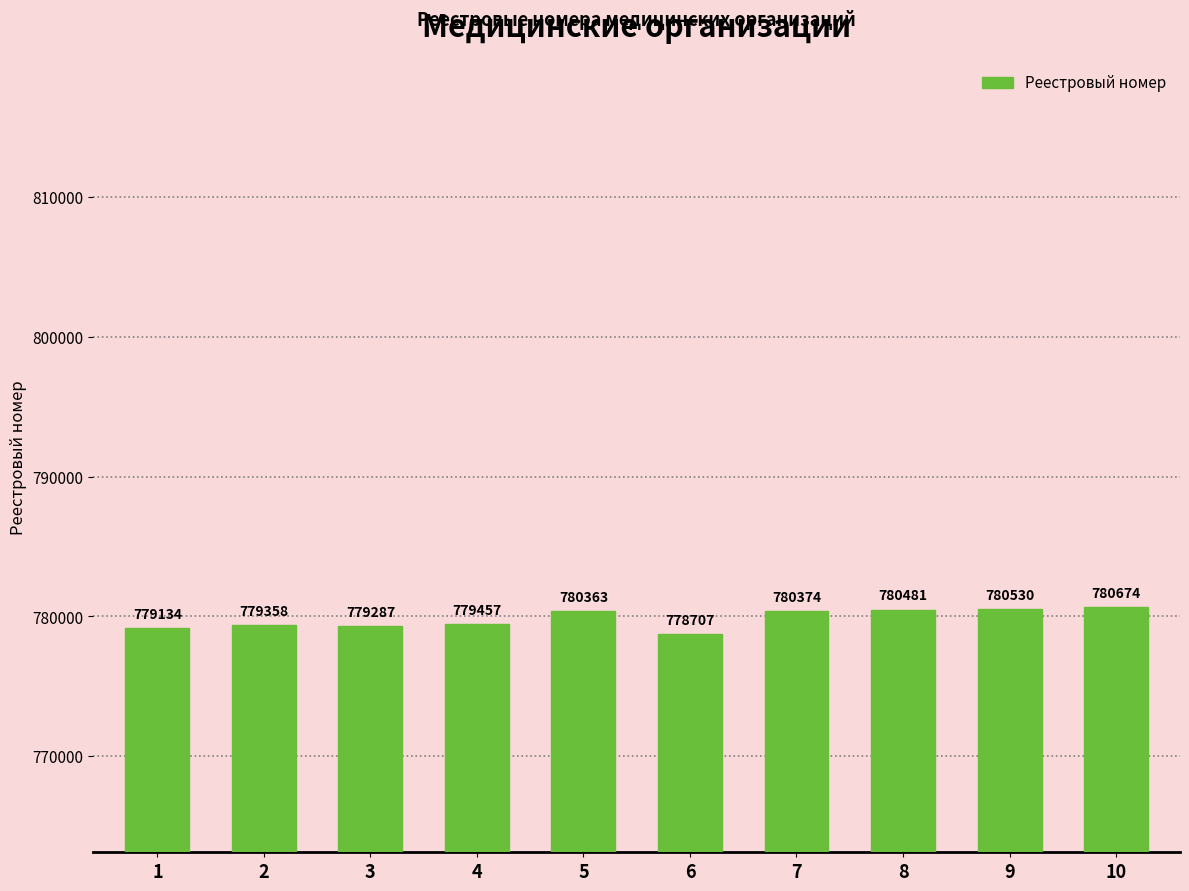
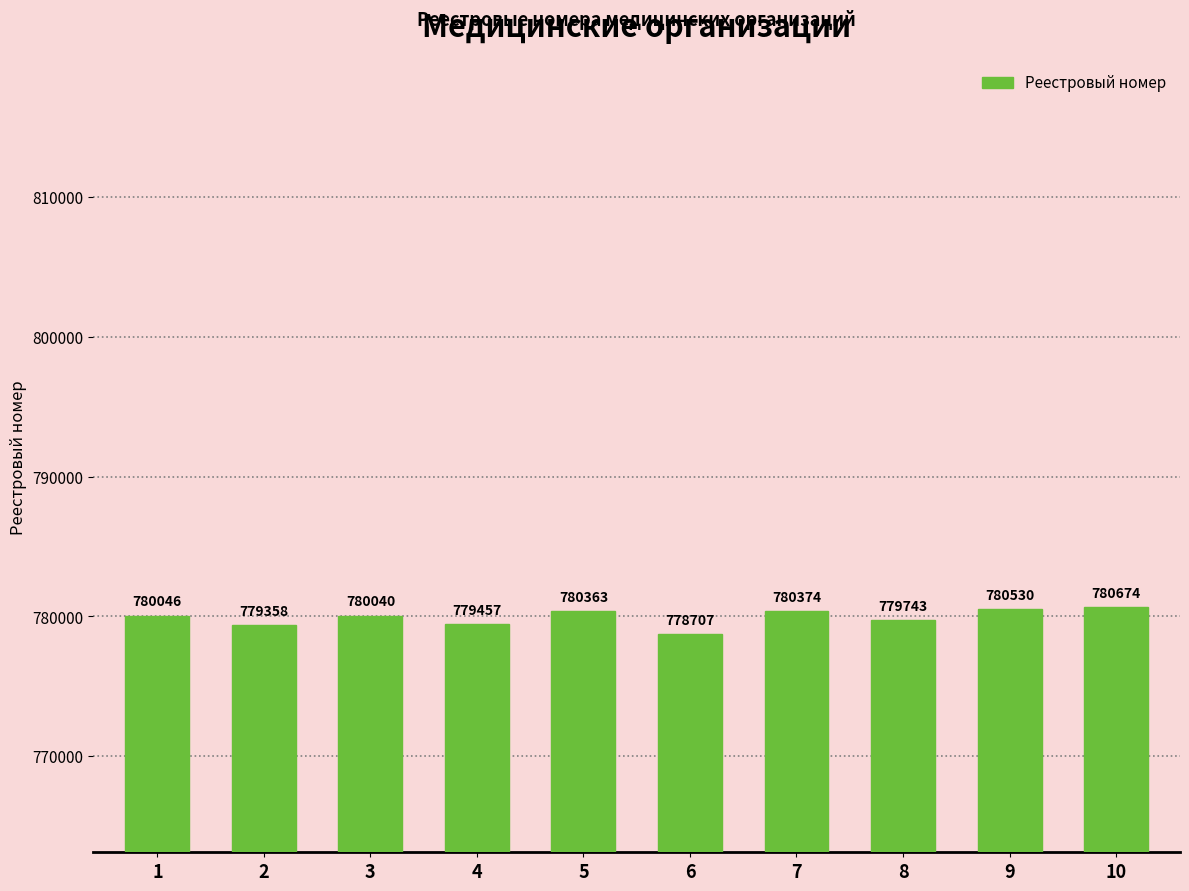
1: 779134 -> 780046
3: 779287 -> 780040
8: 780481 -> 779743
